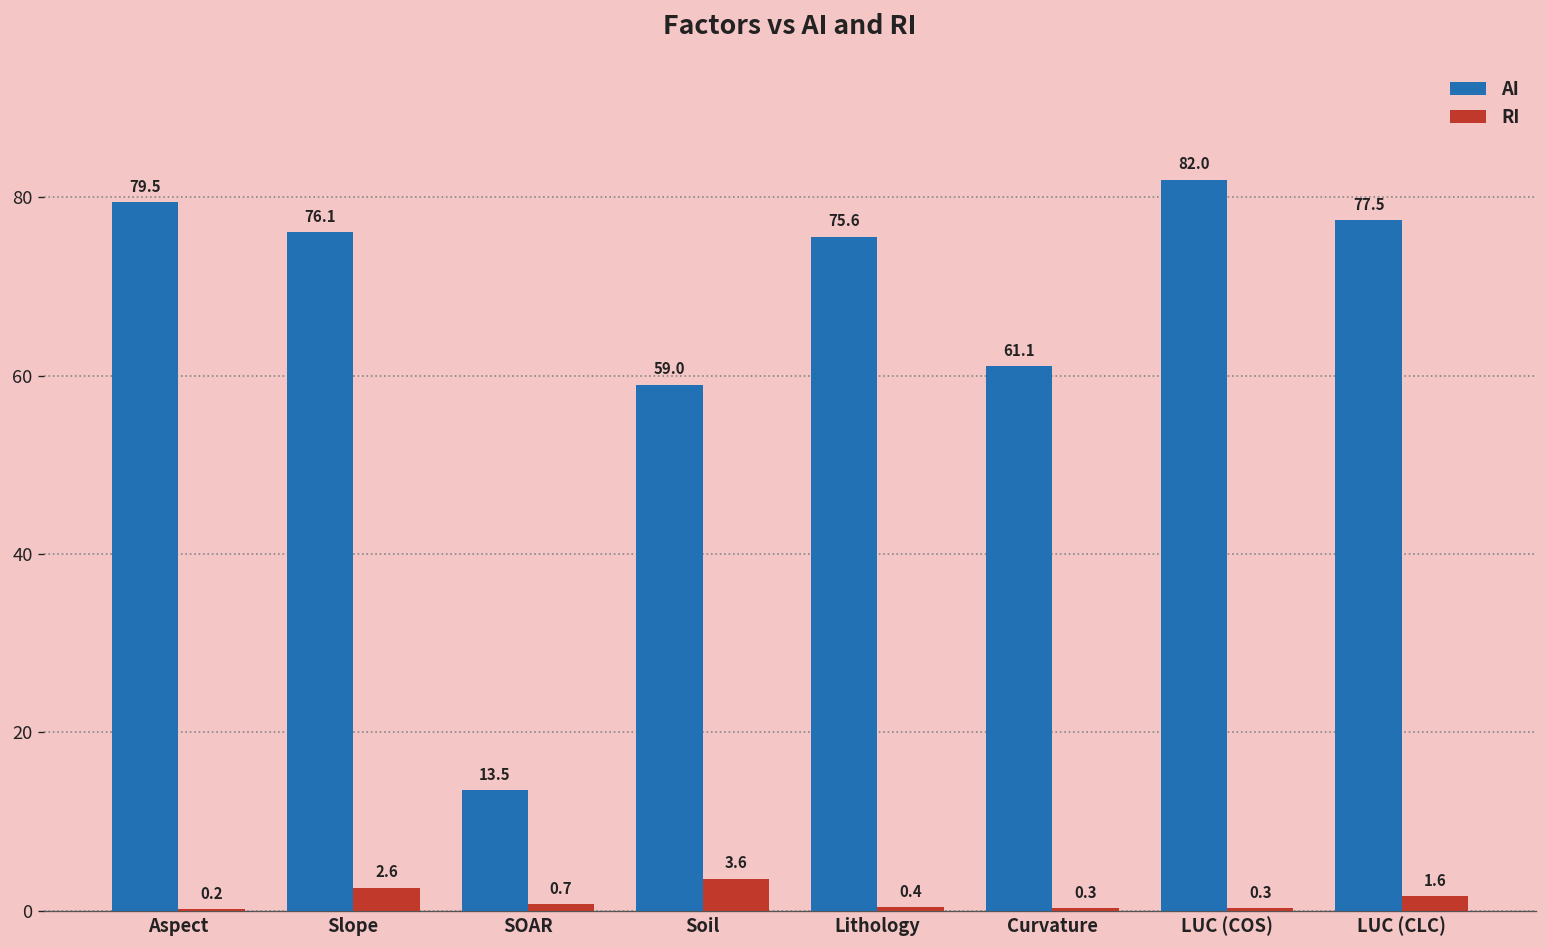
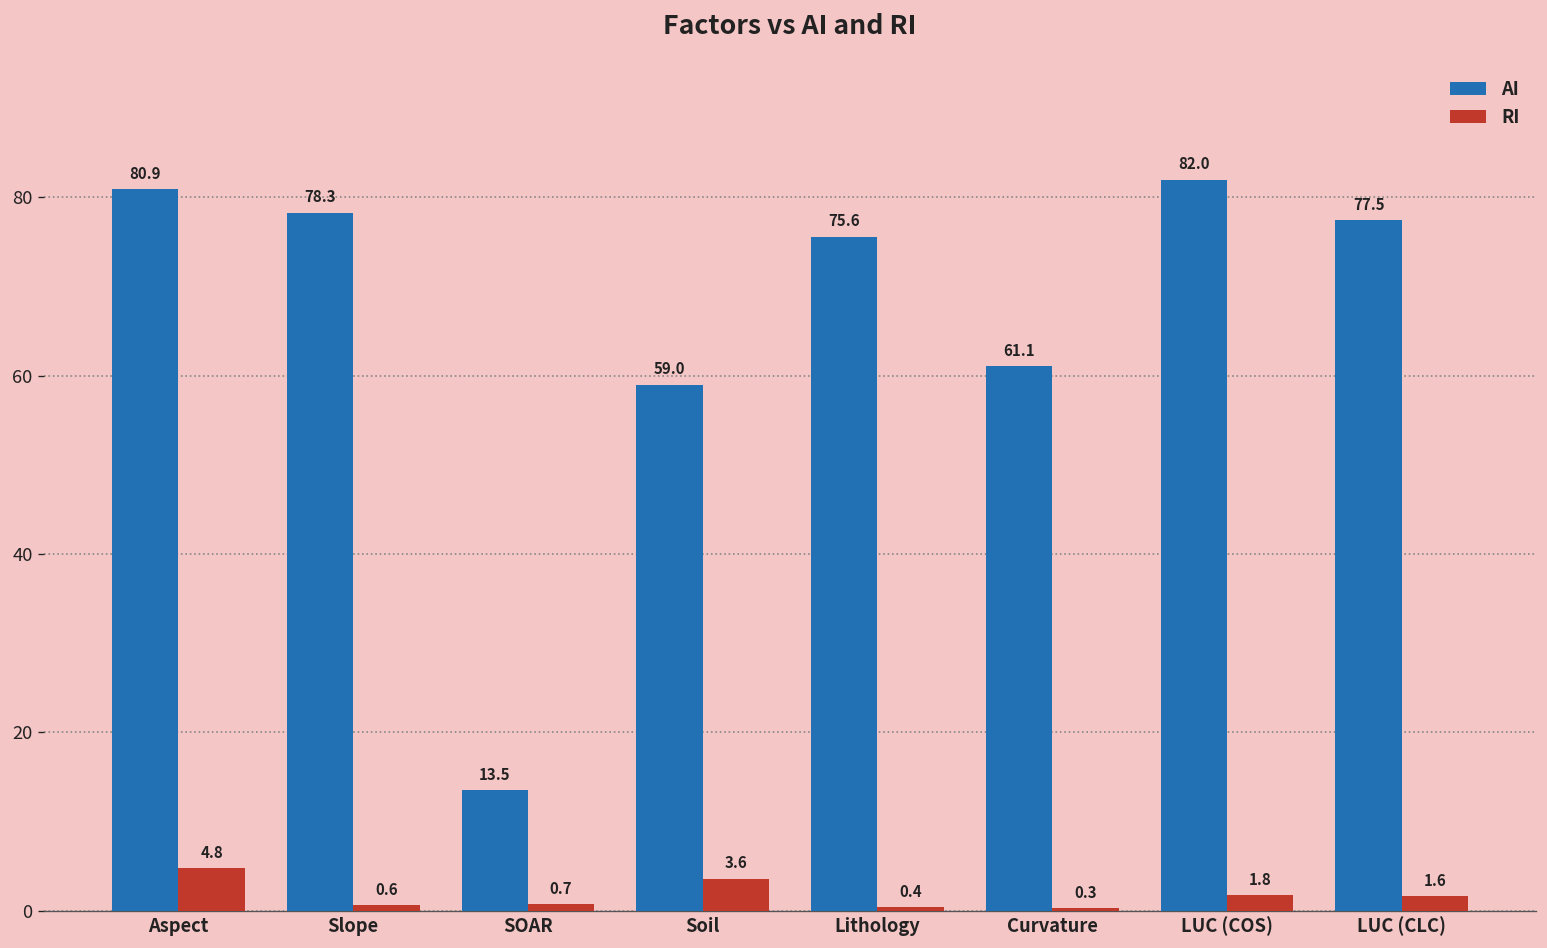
AI, Aspect: 79.5 -> 80.9
RI, Aspect: 0.2 -> 4.8
AI, Slope: 76.1 -> 78.3
RI, Slope: 2.6 -> 0.6
RI, LUC (COS): 0.3 -> 1.8
